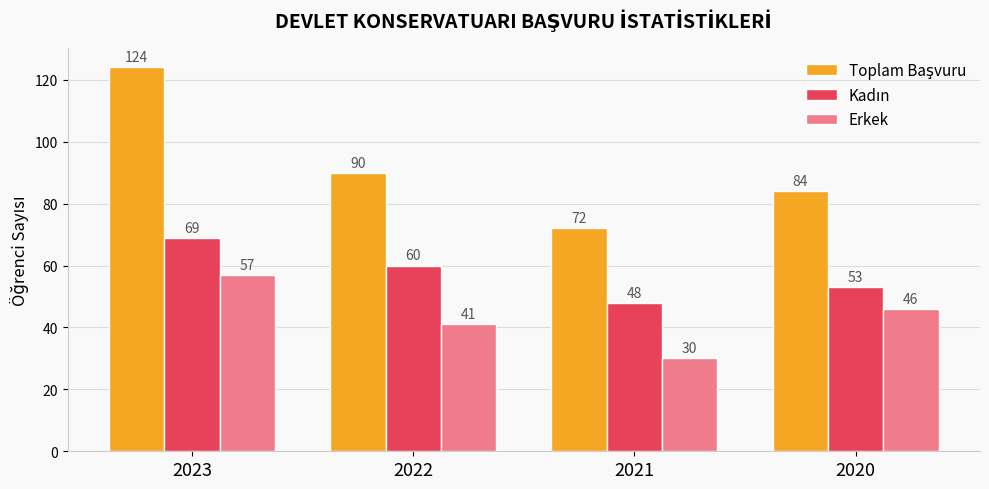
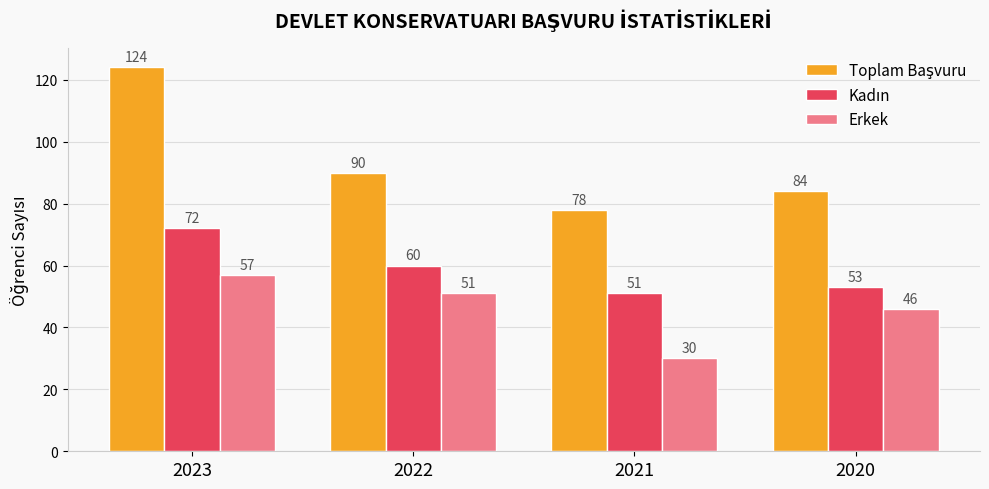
Kadın, 2023: 69 -> 72
Erkek, 2022: 41 -> 51
Toplam Başvuru, 2021: 72 -> 78
Kadın, 2021: 48 -> 51
